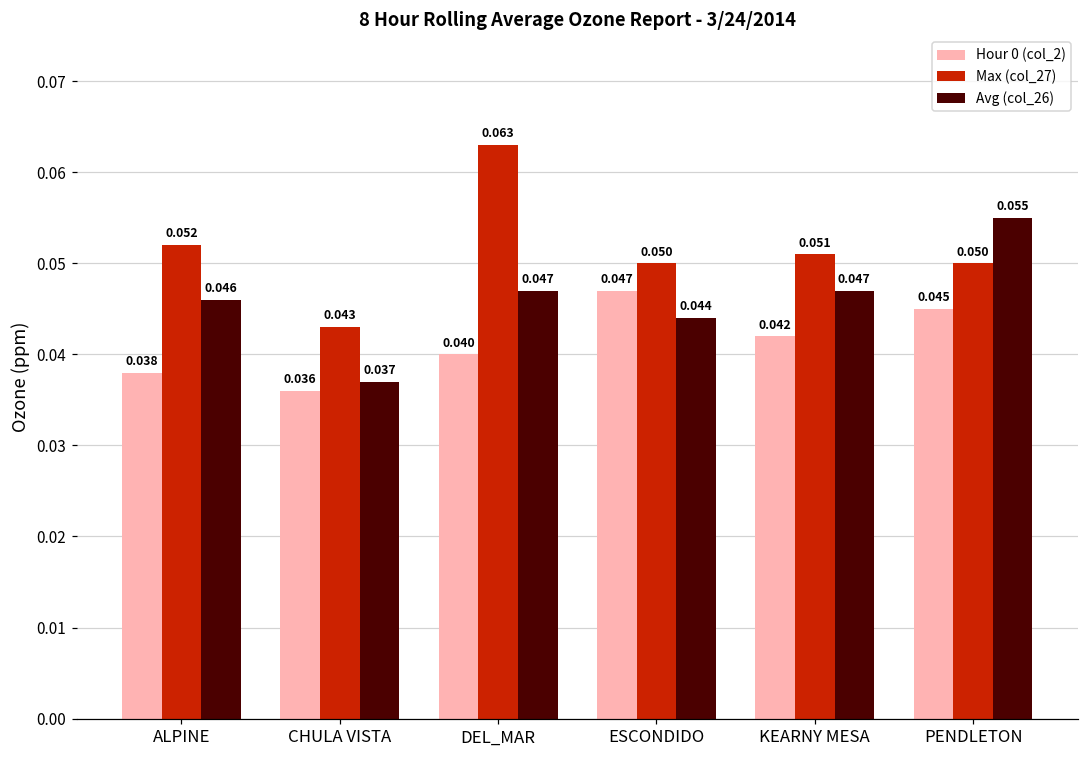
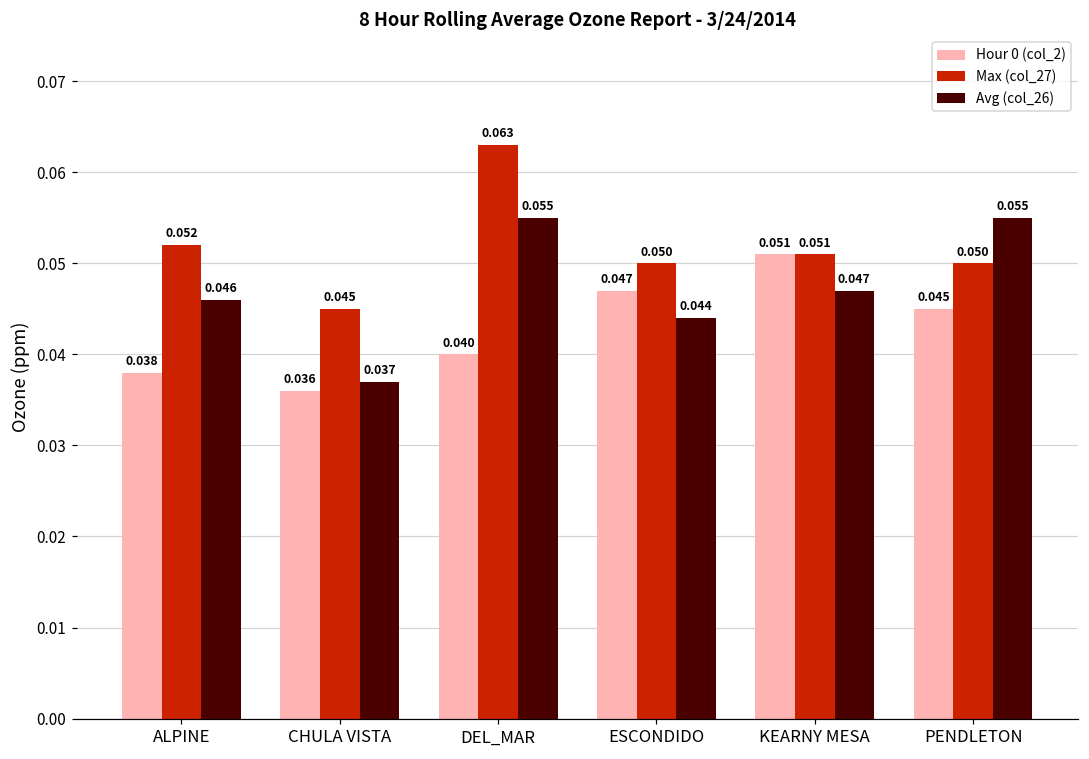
Max (col_27), CHULA VISTA: 0.043 -> 0.045
Avg (col_26), DEL_MAR: 0.047 -> 0.055
Hour 0 (col_2), KEARNY MESA: 0.042 -> 0.051
